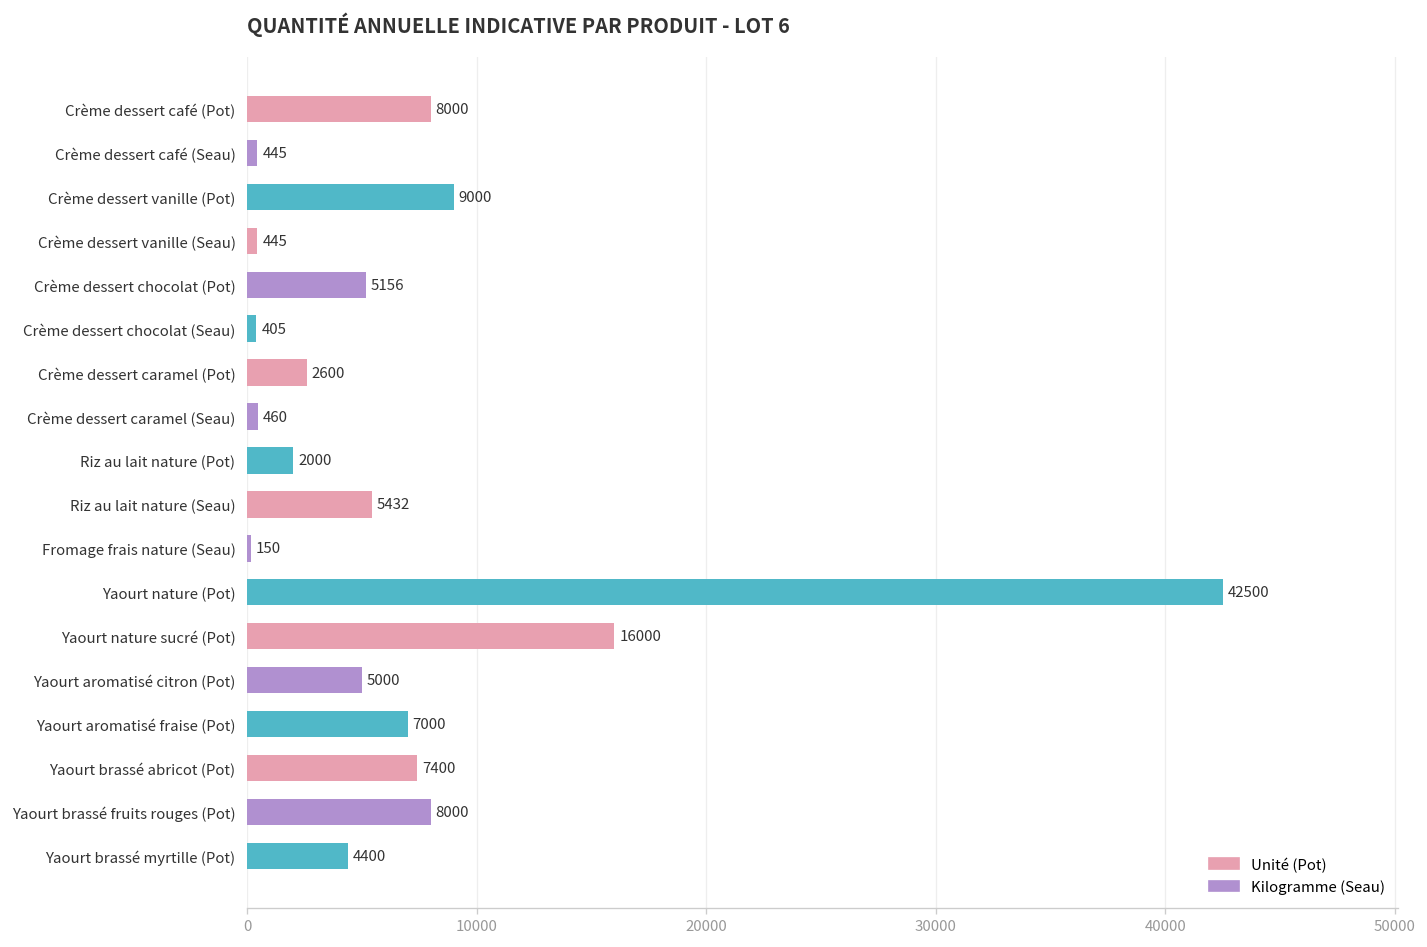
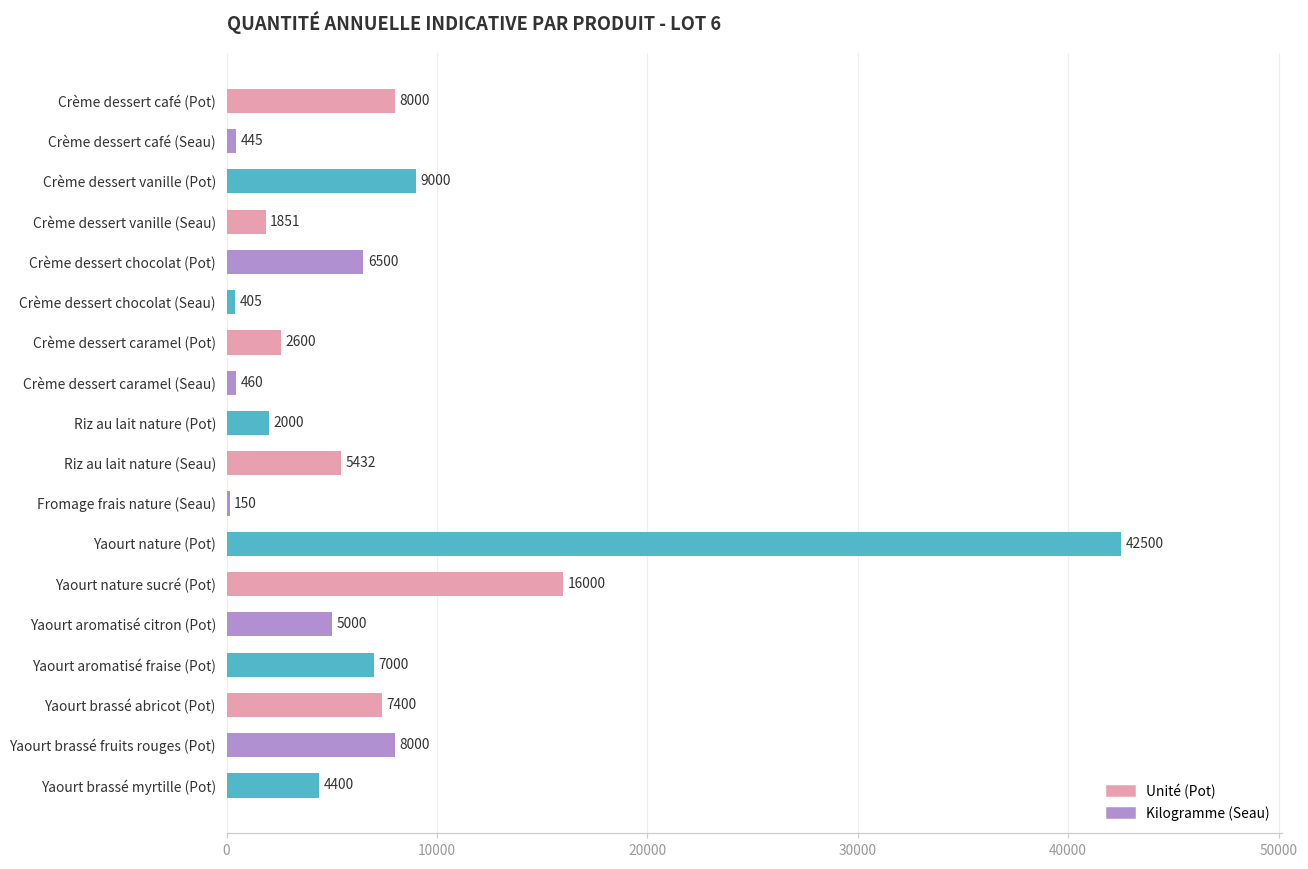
Crème dessert vanille (Seau): 445 -> 1851
Crème dessert chocolat (Pot): 5156 -> 6500
